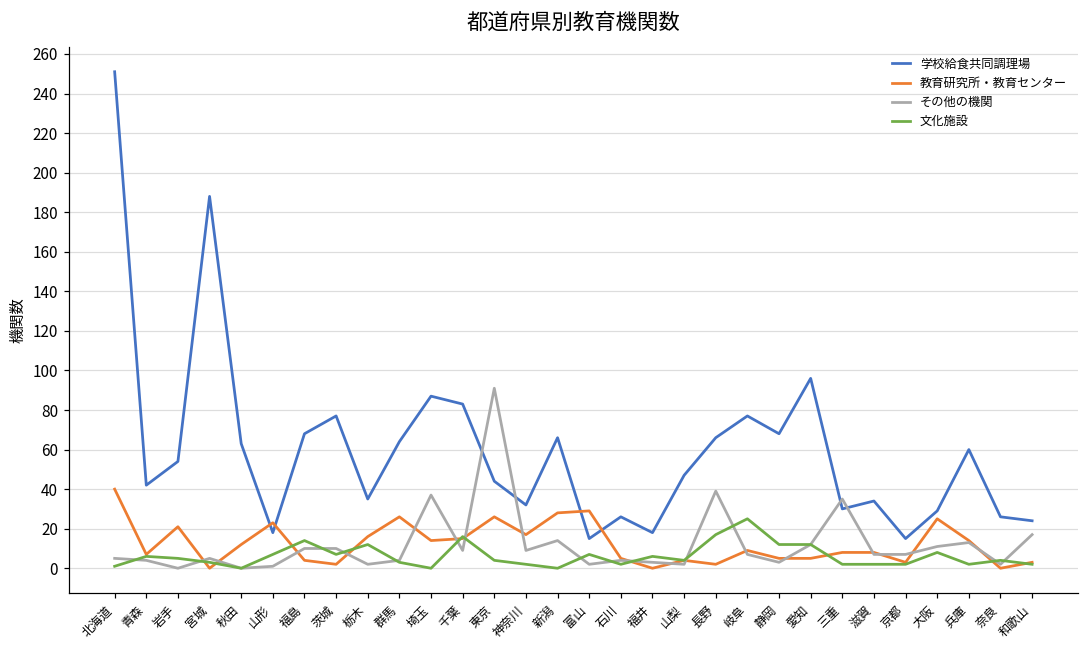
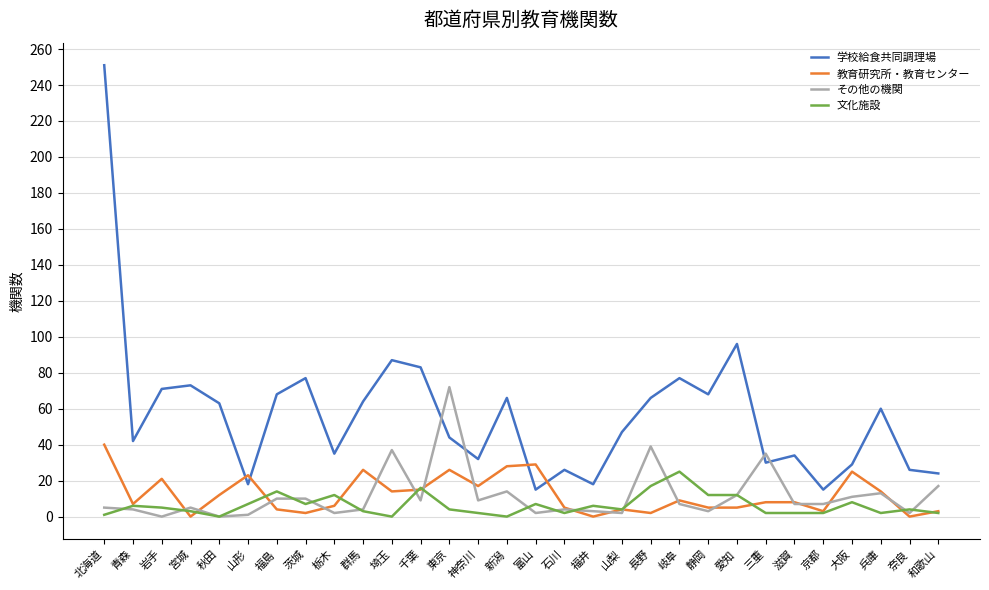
学校給食共同調理場, 岩手: 54 -> 71
学校給食共同調理場, 宮城: 188 -> 73
教育研究所・教育センター, 栃木: 16 -> 6
その他の機関, 東京: 91 -> 72
